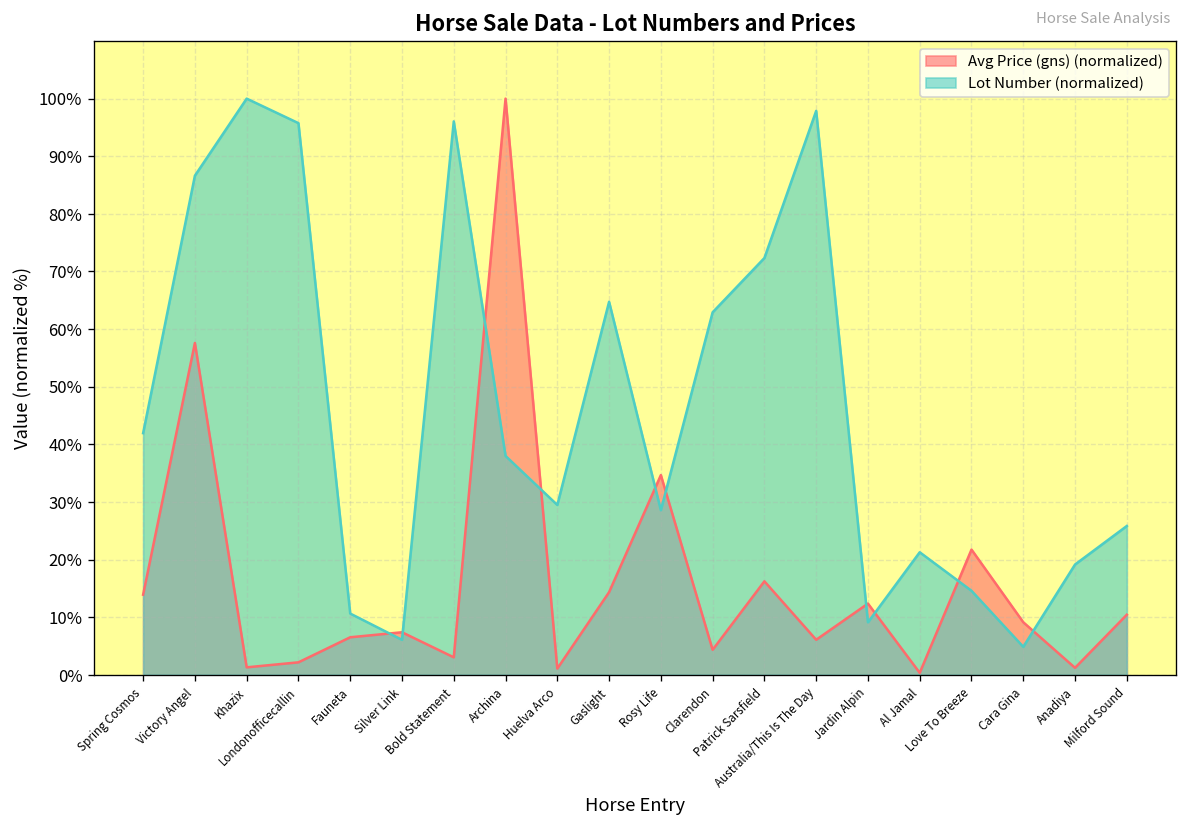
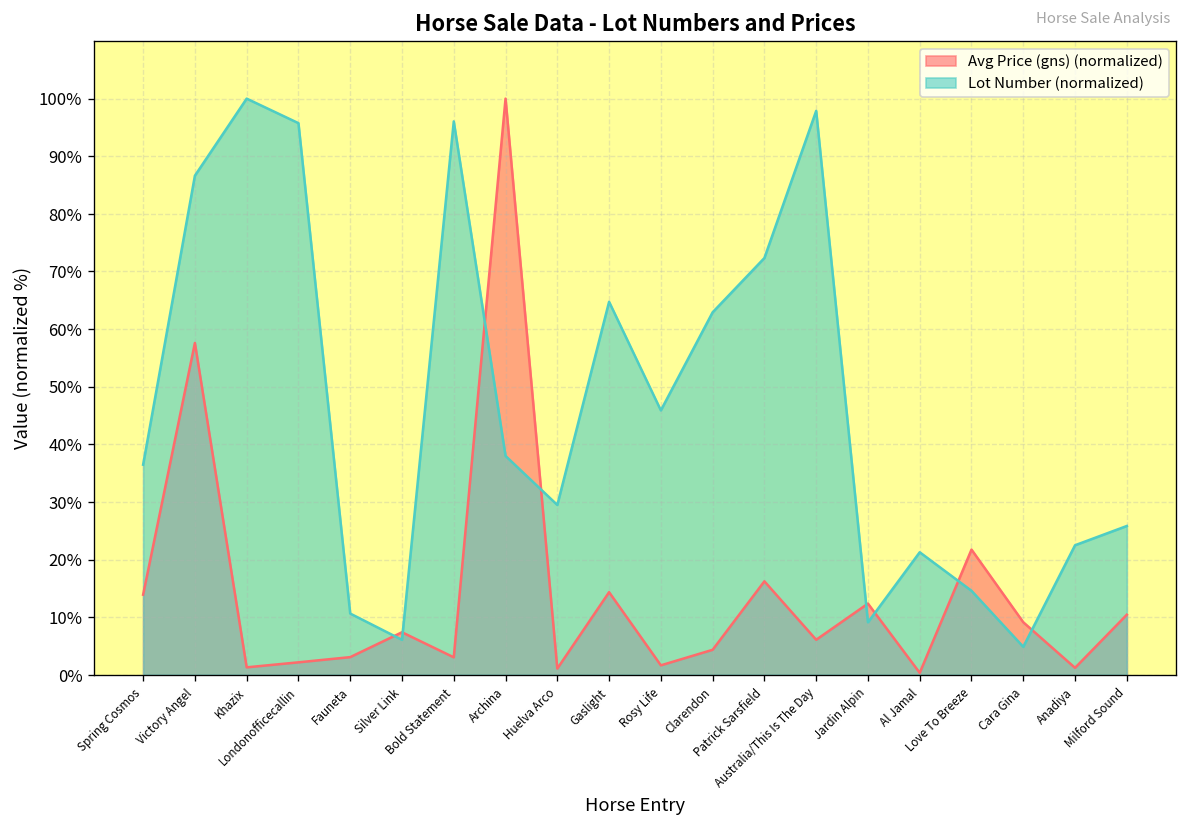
Lot Number (normalized), Spring Cosmos: 42% -> 36%
Avg Price (gns) (normalized), Fauneta: 7% -> 3%
Avg Price (gns) (normalized), Rosy Life: 35% -> 2%
Lot Number (normalized), Rosy Life: 29% -> 46%
Lot Number (normalized), Anadiya: 19% -> 22%
